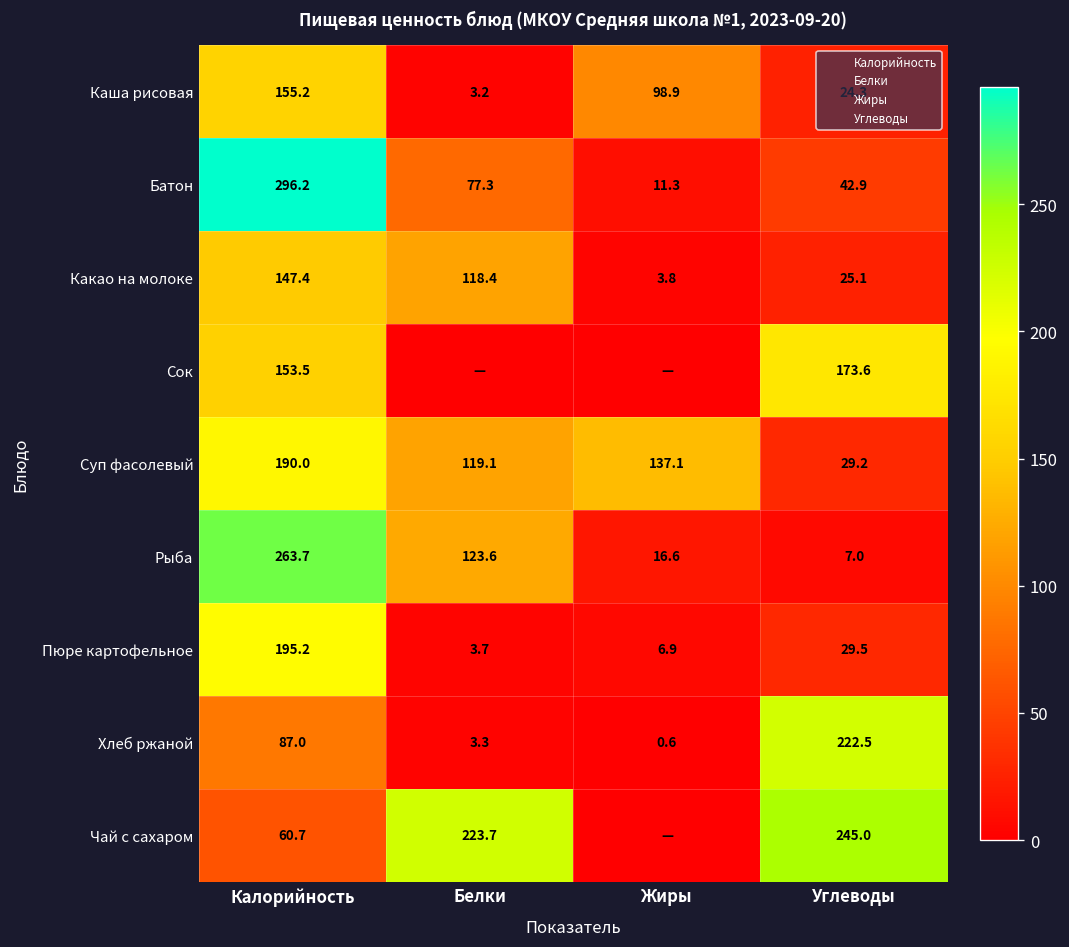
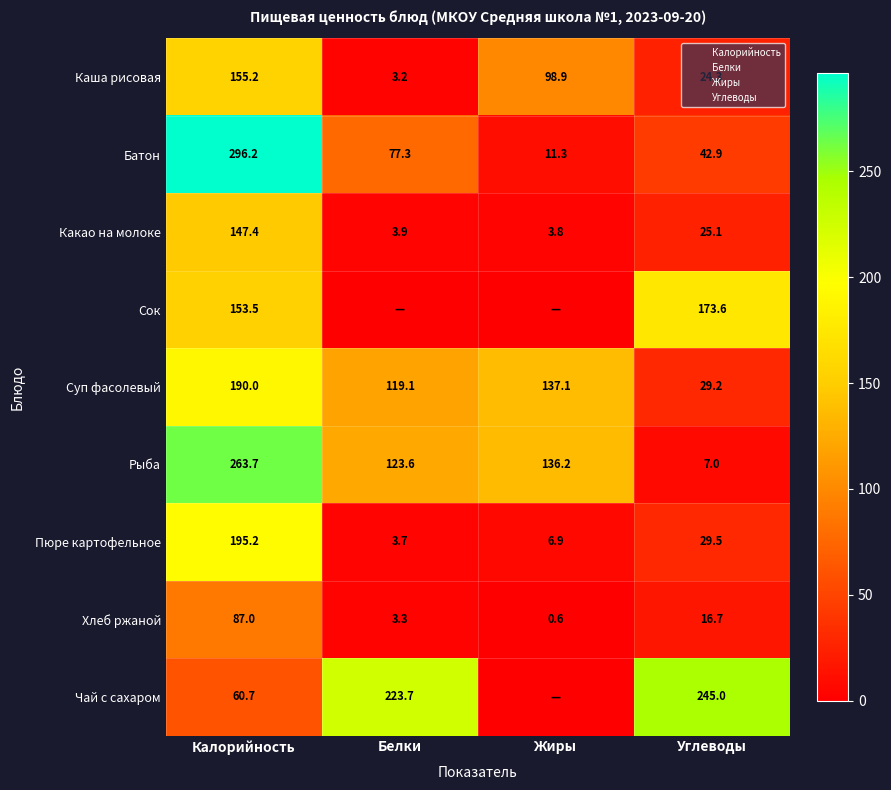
Какао на молоке, Белки: 118.4 -> 3.9
Рыба, Жиры: 16.6 -> 136.2
Хлеб ржаной, Углеводы: 222.5 -> 16.7
